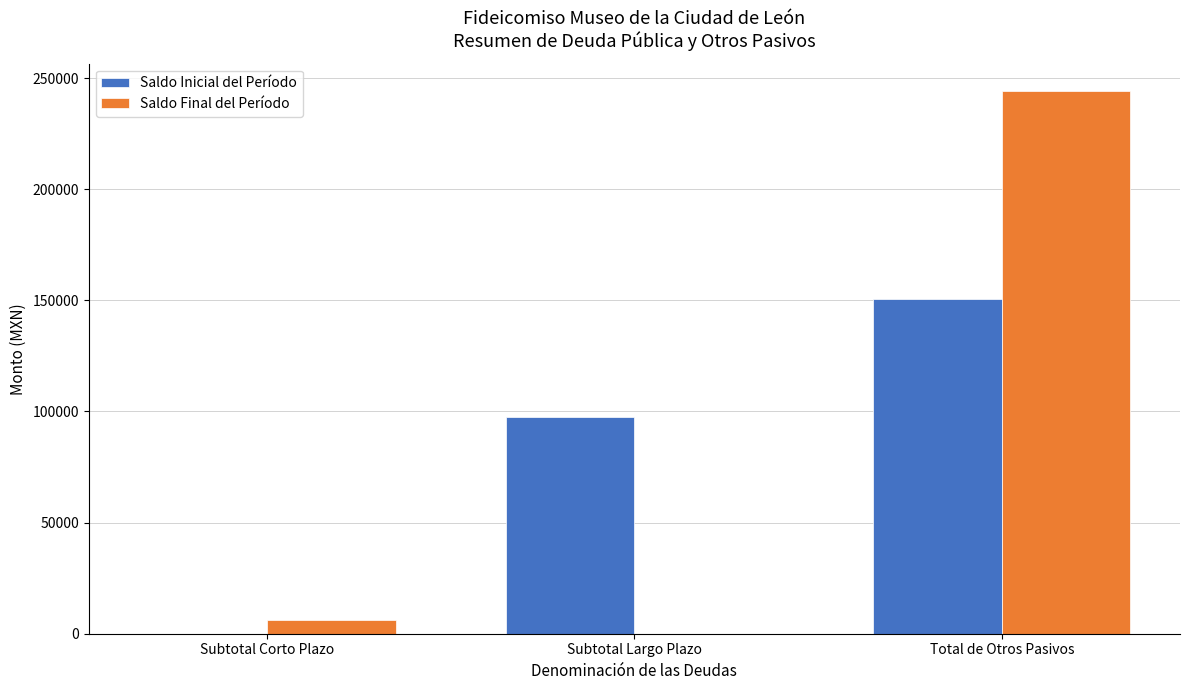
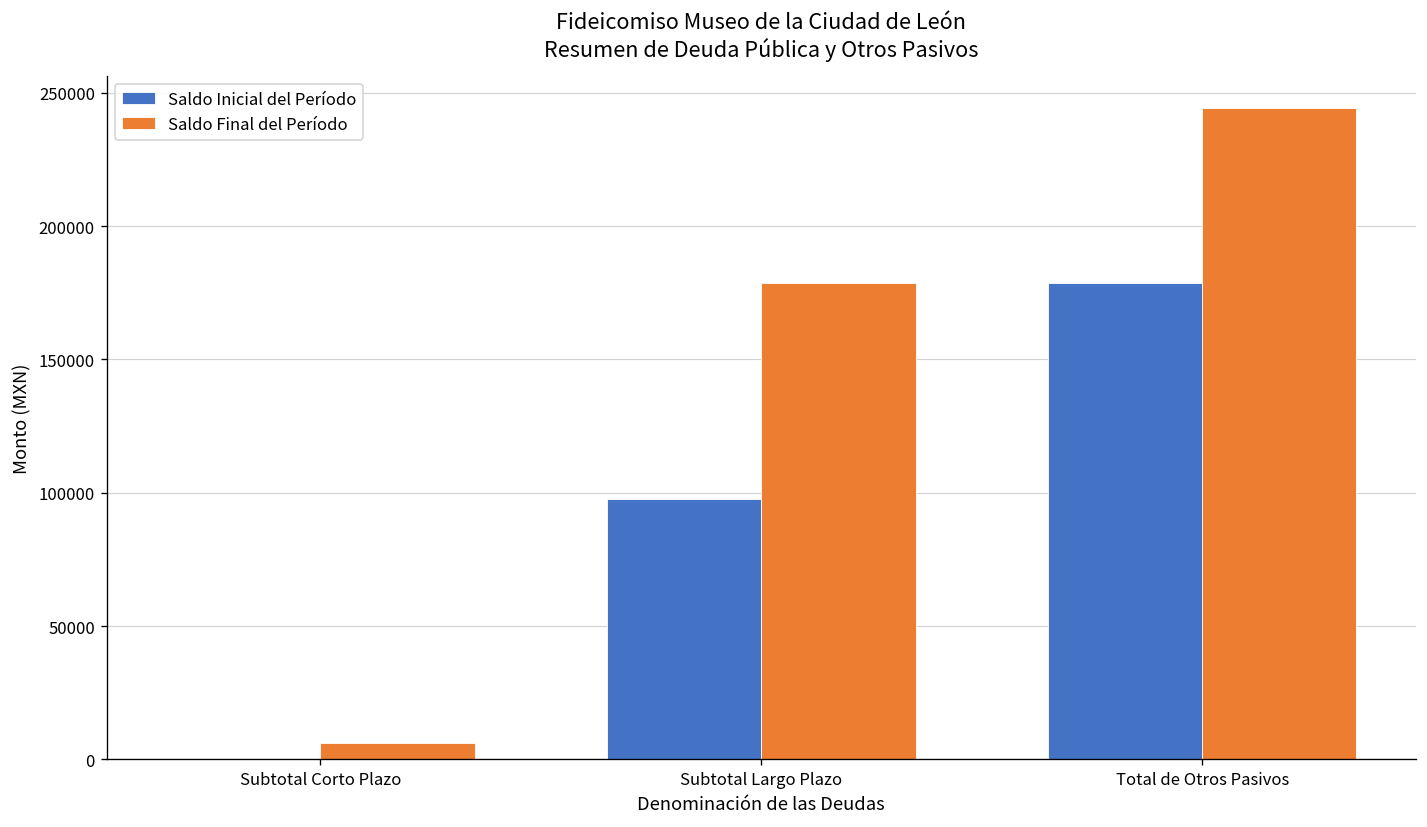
Saldo Final del Período, Subtotal Largo Plazo: 0 -> 179000
Saldo Inicial del Período, Total de Otros Pasivos: 151000 -> 179000
